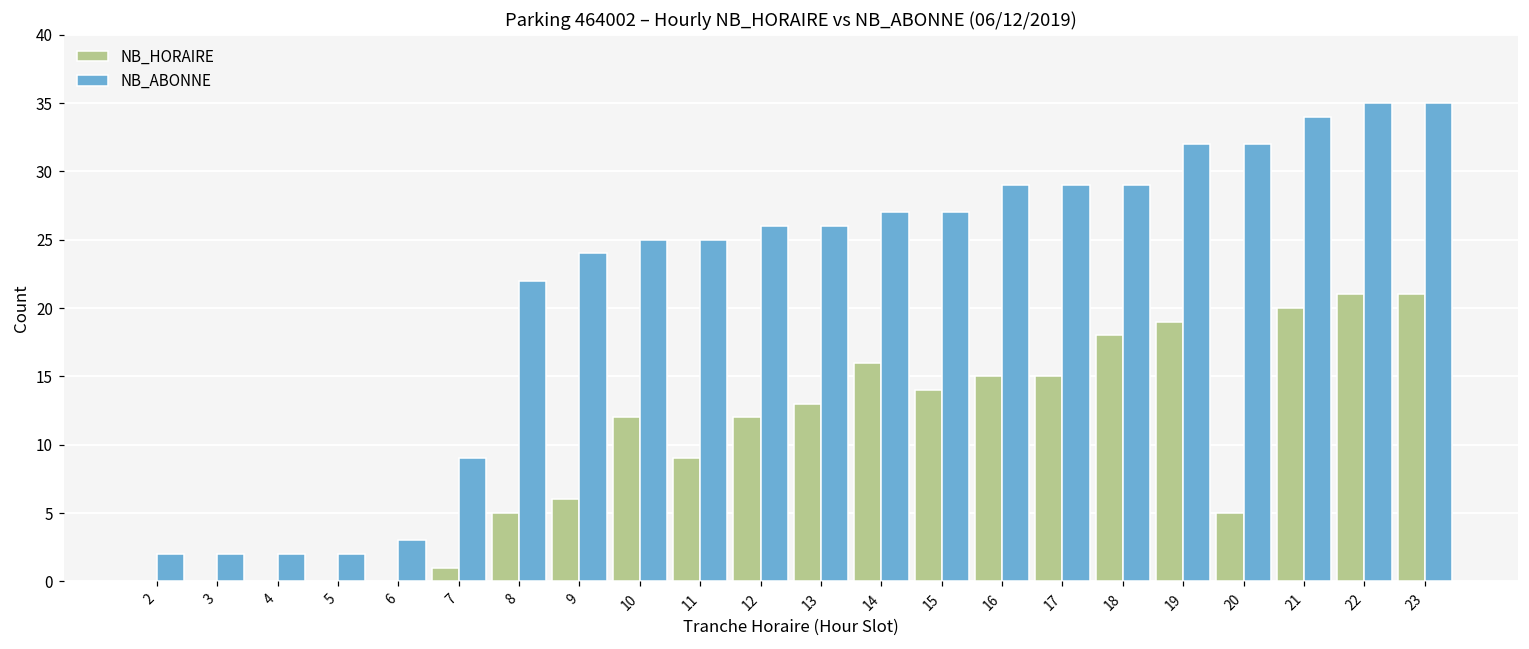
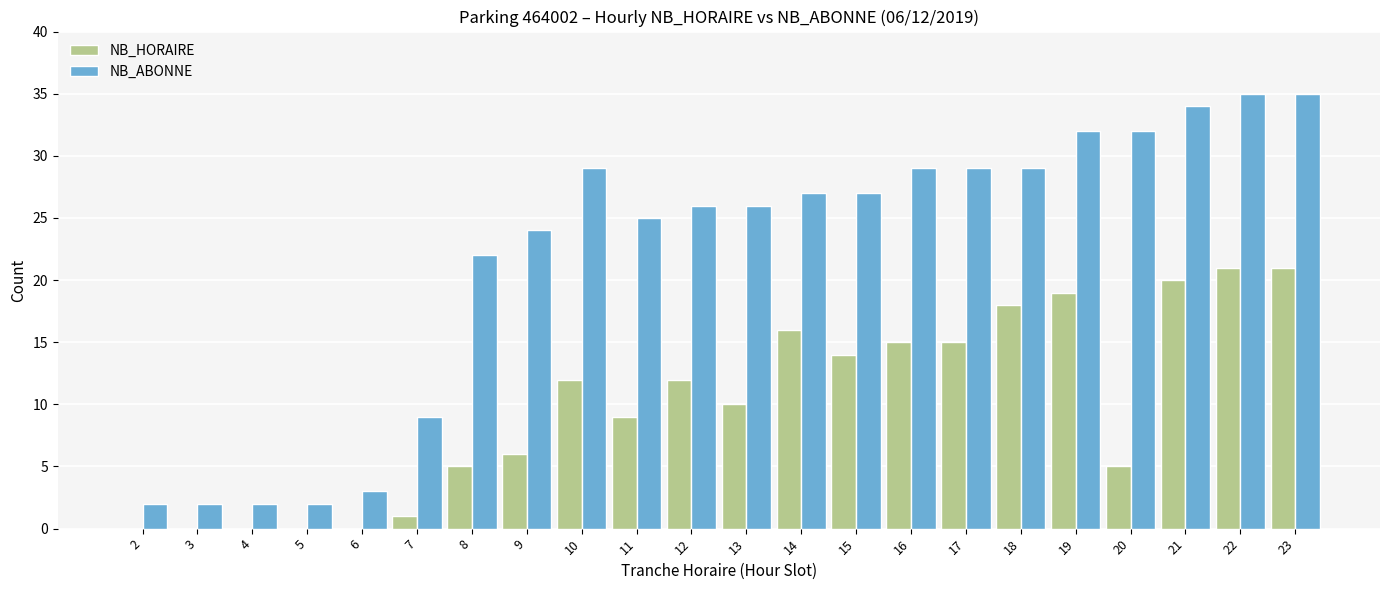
NB_ABONNE, 10: 25 -> 29
NB_HORAIRE, 13: 13 -> 10
